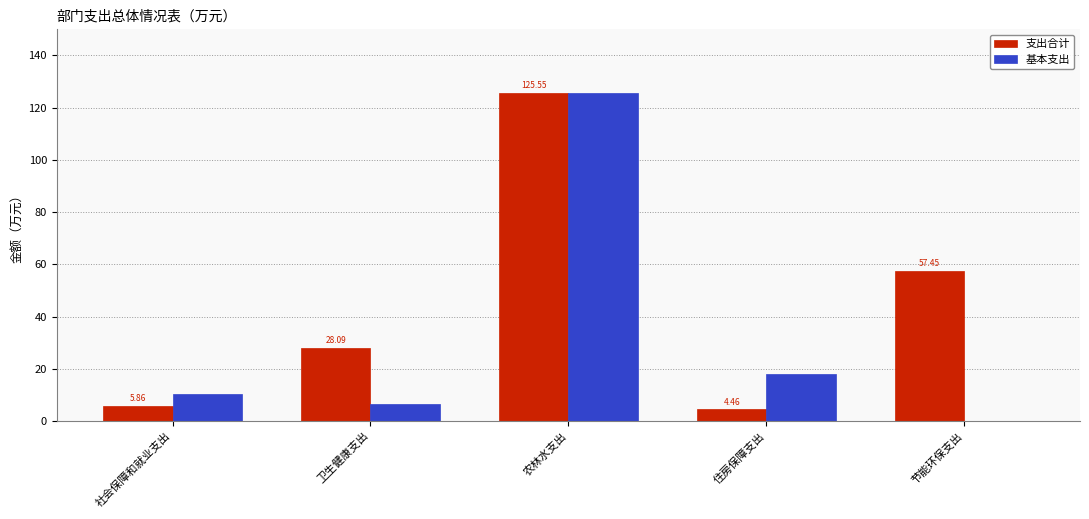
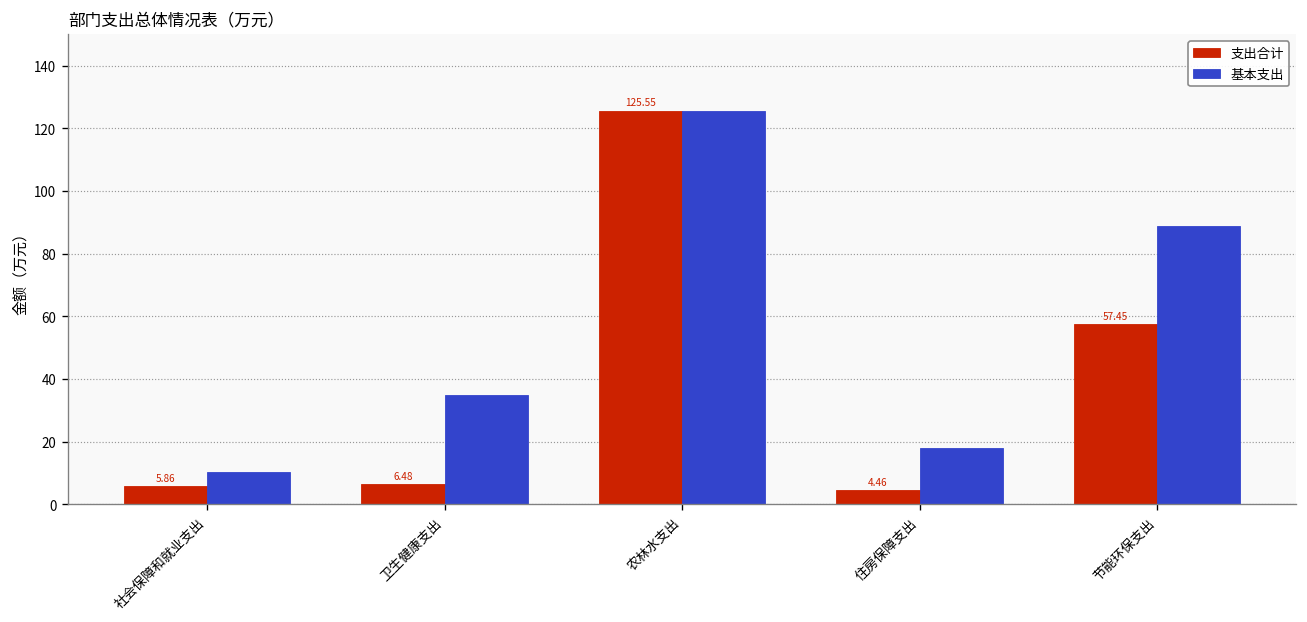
支出合计, 卫生健康支出: 28.09 -> 6.48
基本支出, 卫生健康支出: 6 -> 35
基本支出, 节能环保支出: 0 -> 89
